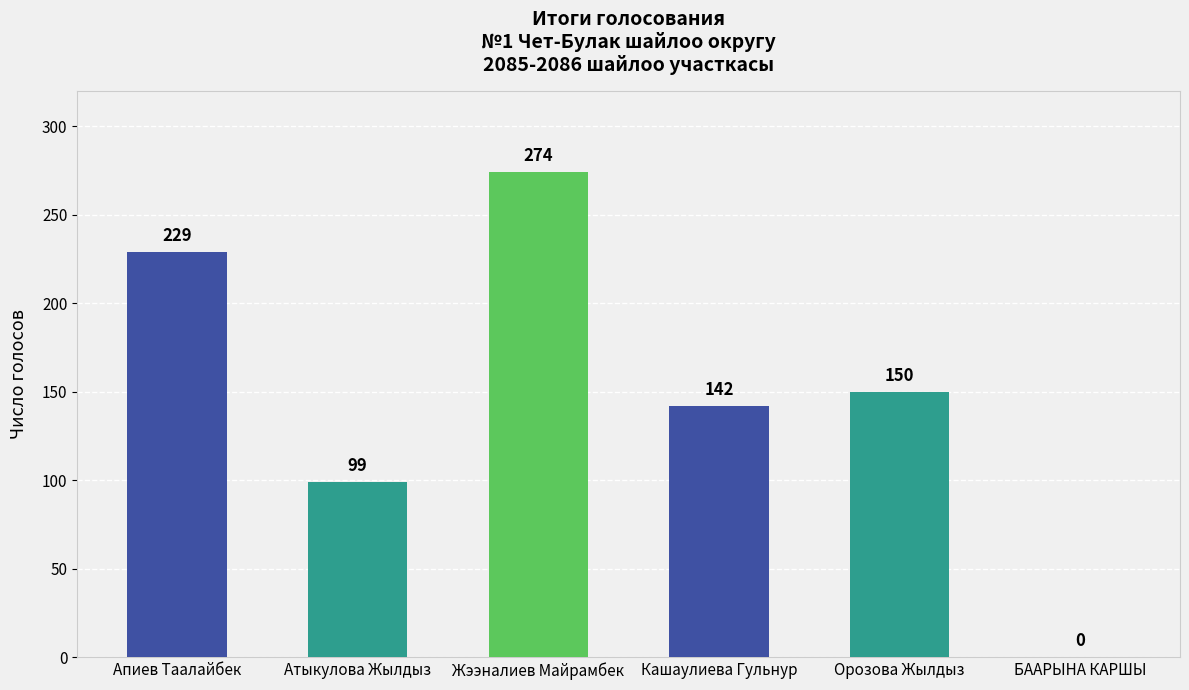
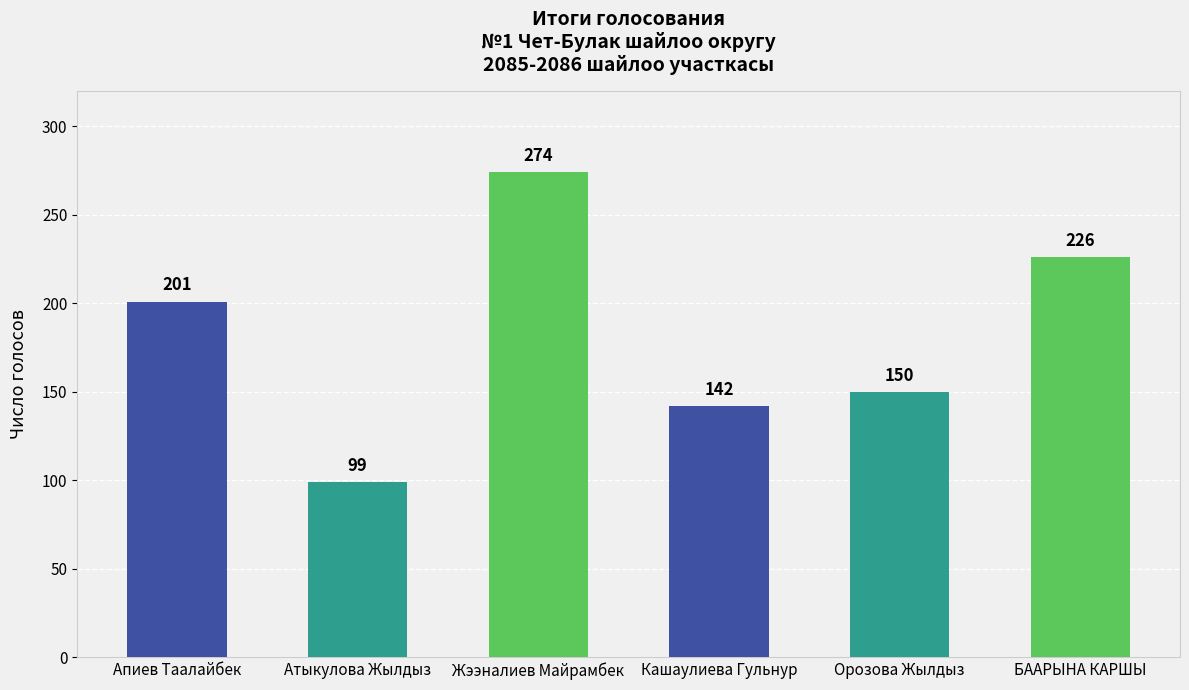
Апиев Таалайбек: 229 -> 201
БААРЫНА КАРШЫ: 0 -> 226
